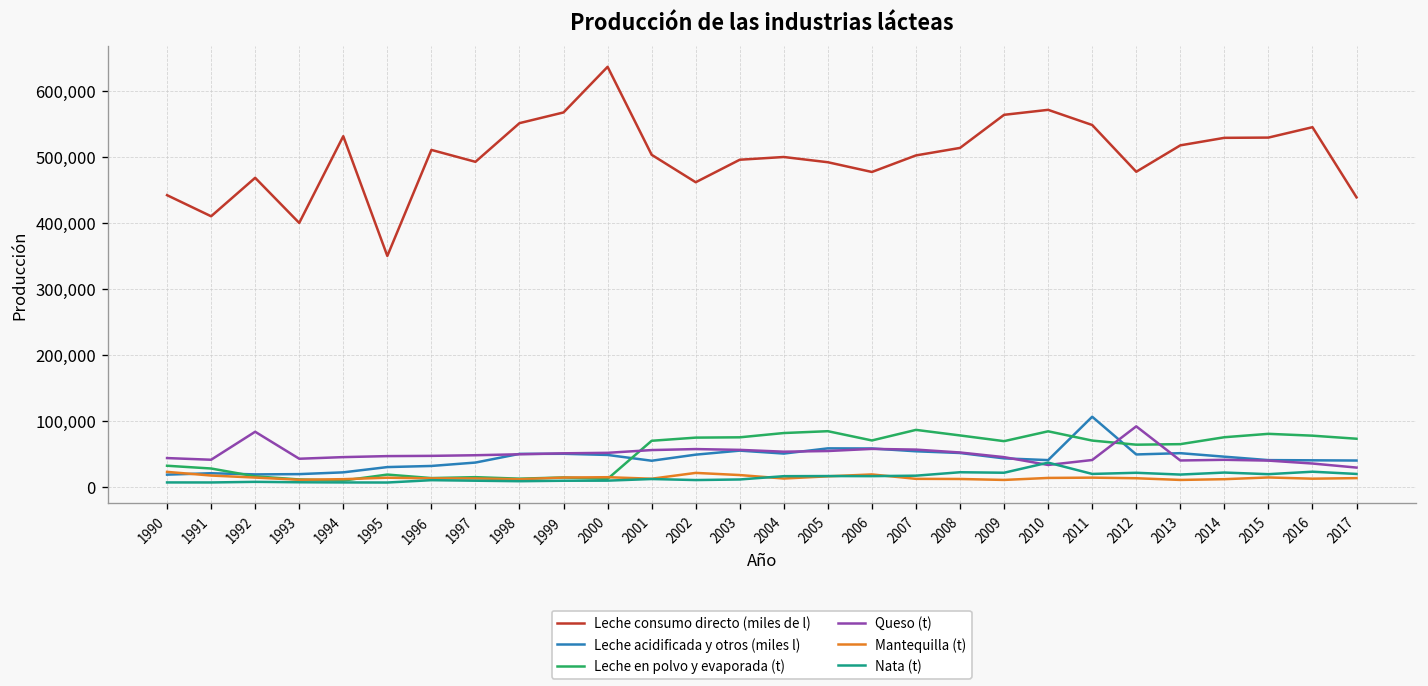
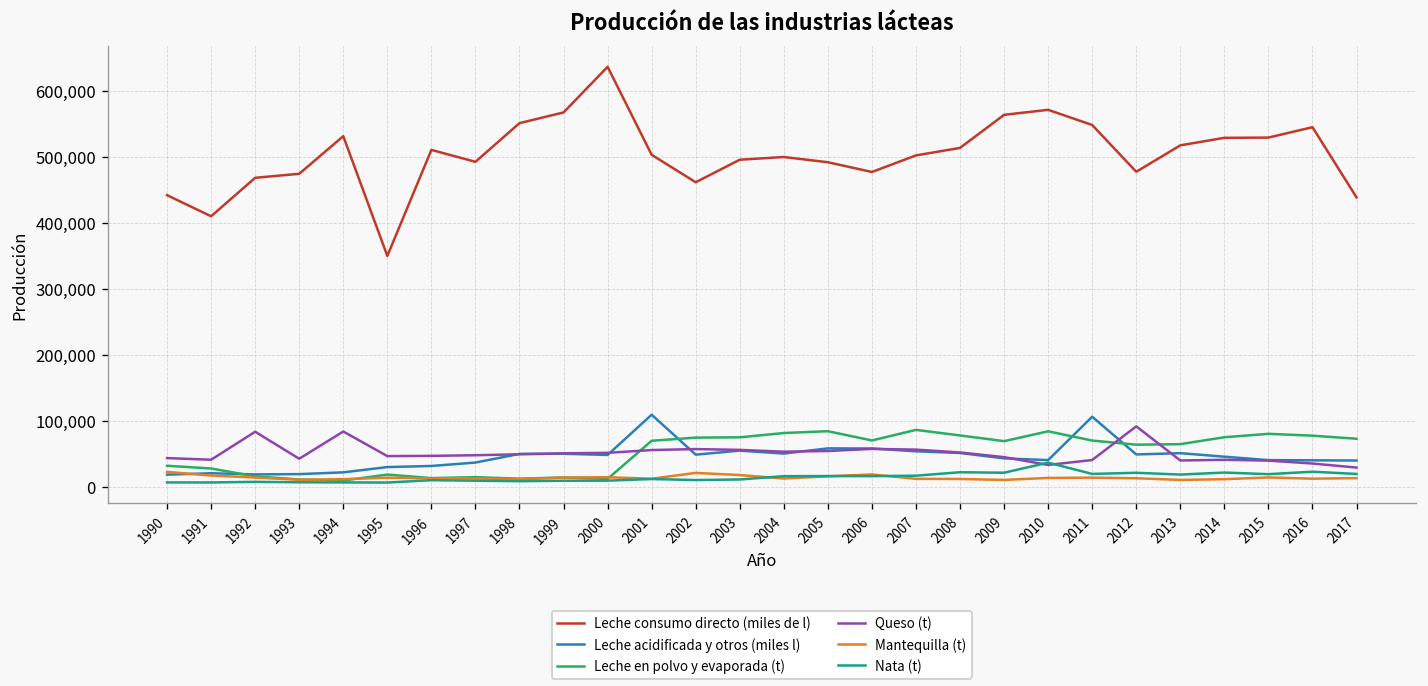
Leche consumo directo (miles de l), 1993: 400,000 -> 470,000
Queso (t), 1994: 50,000 -> 80,000
Leche acidificada y otros (miles l), 2001: 40,000 -> 110,000
